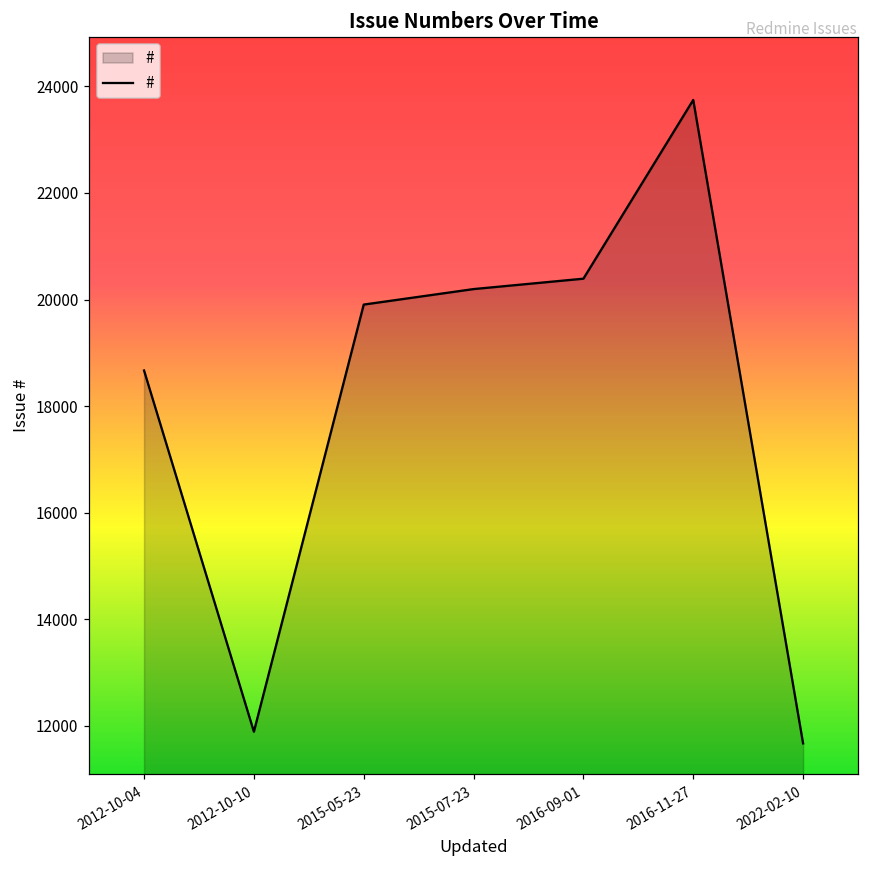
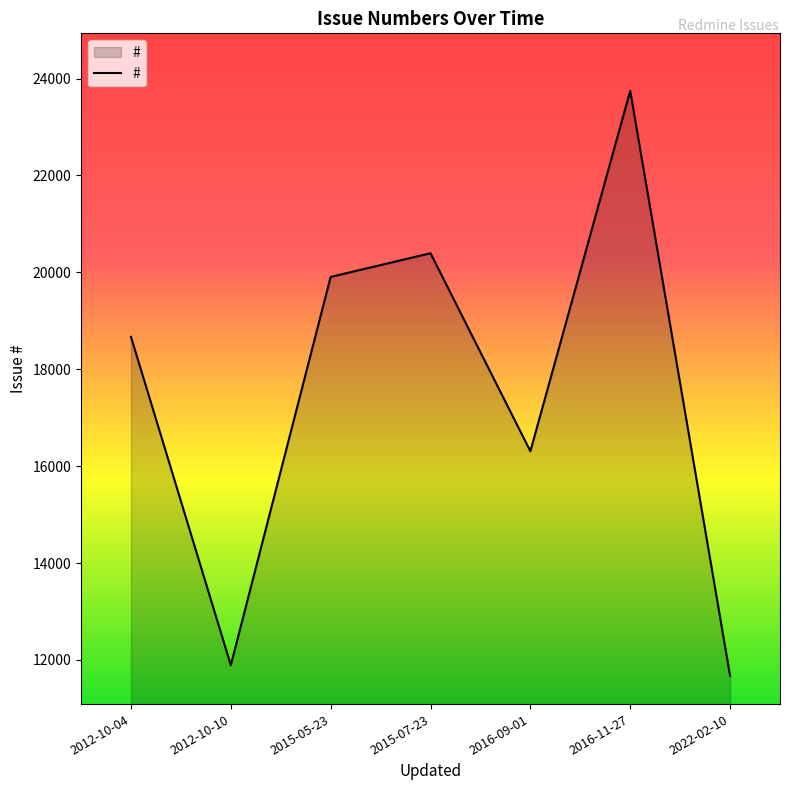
2015-07-23: 20200 -> 20400
2016-09-01: 20400 -> 16300
